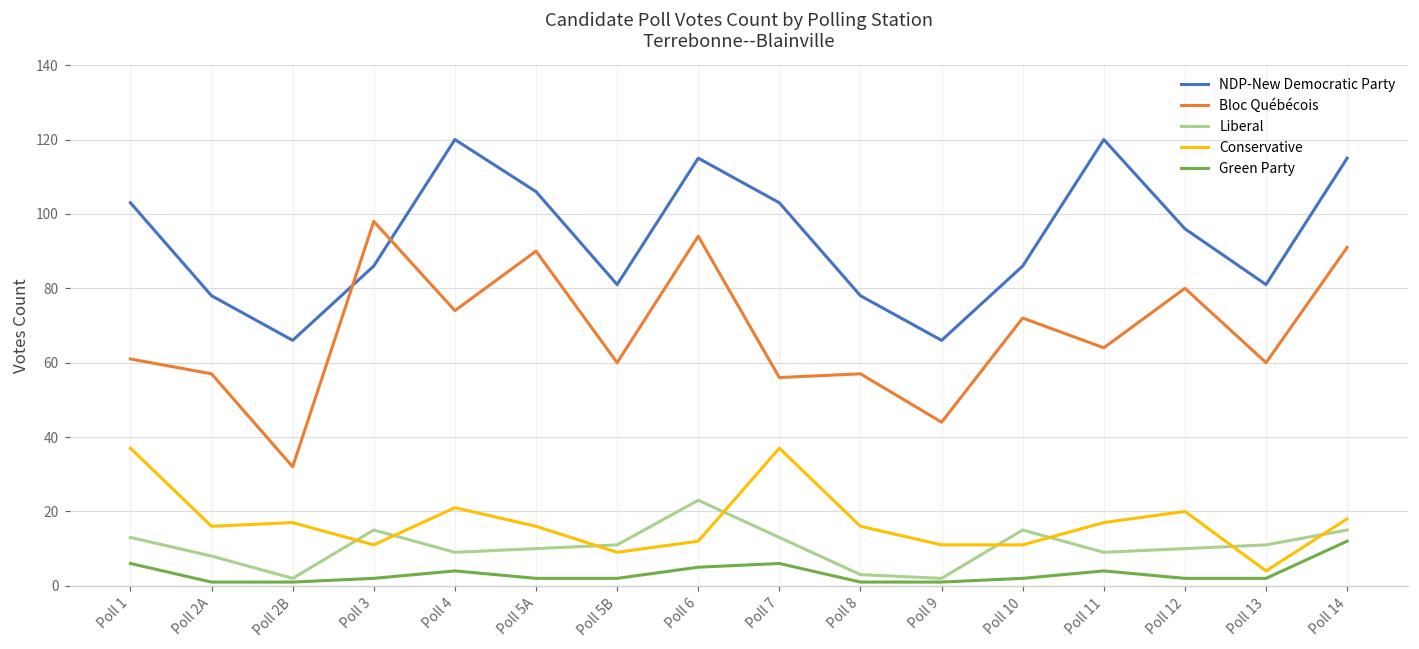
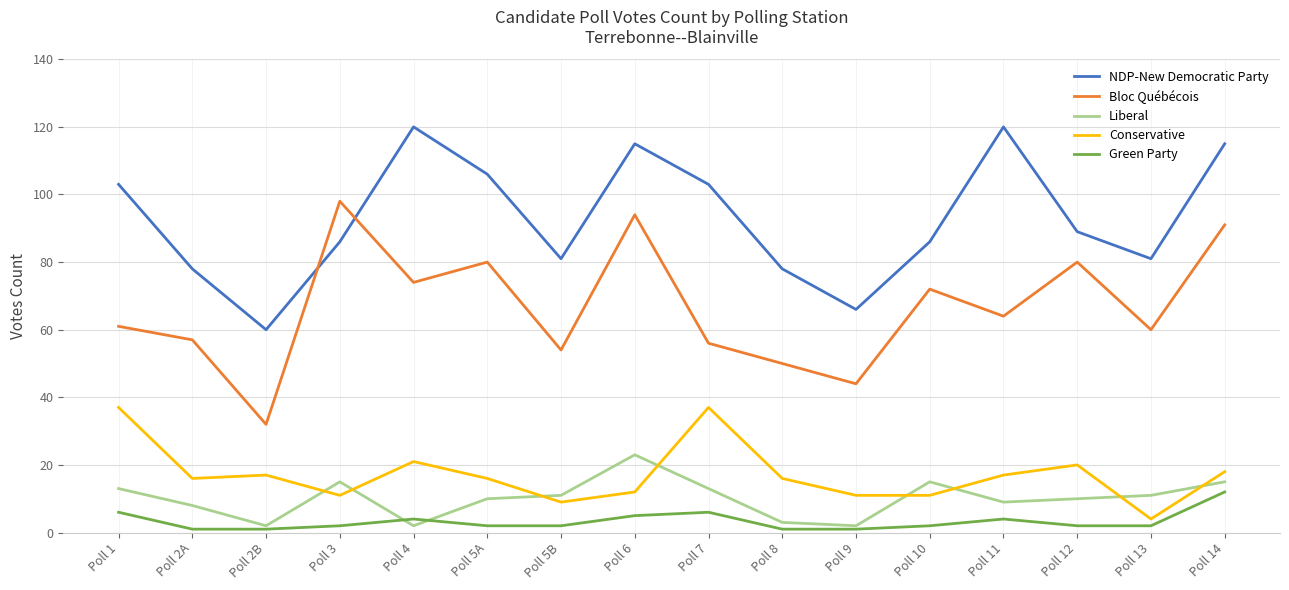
NDP-New Democratic Party, Poll 2B: 66 -> 60
Liberal, Poll 4: 9 -> 2
Bloc Québécois, Poll 5A: 90 -> 80
Bloc Québécois, Poll 5B: 60 -> 54
Bloc Québécois, Poll 8: 57 -> 50
NDP-New Democratic Party, Poll 12: 96 -> 89
